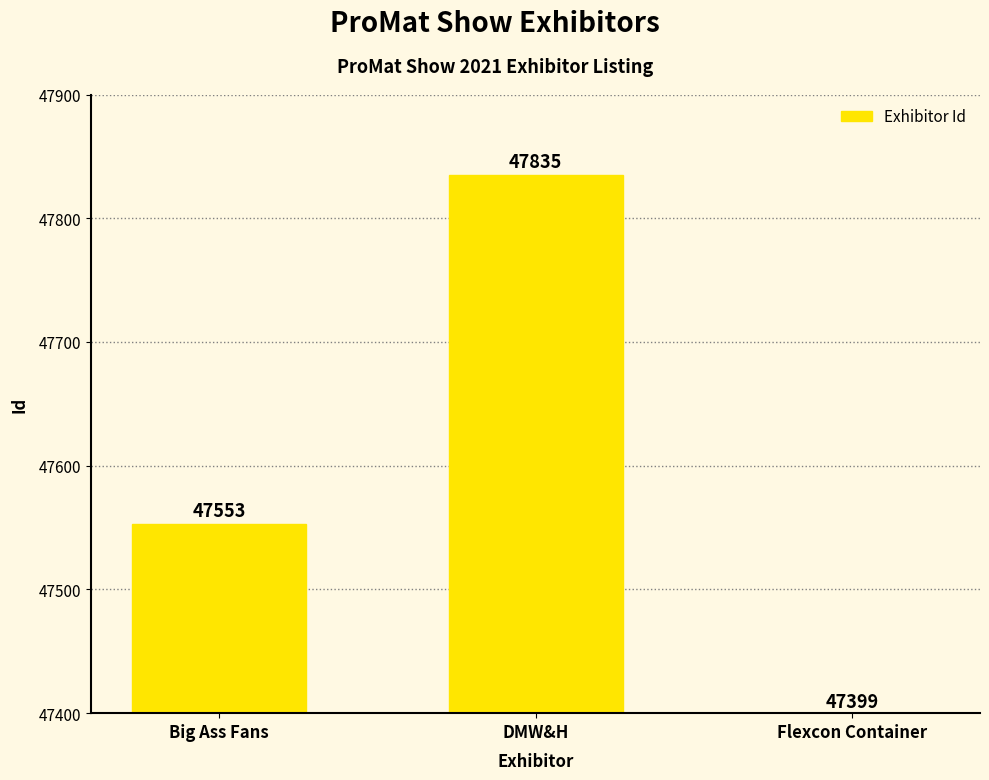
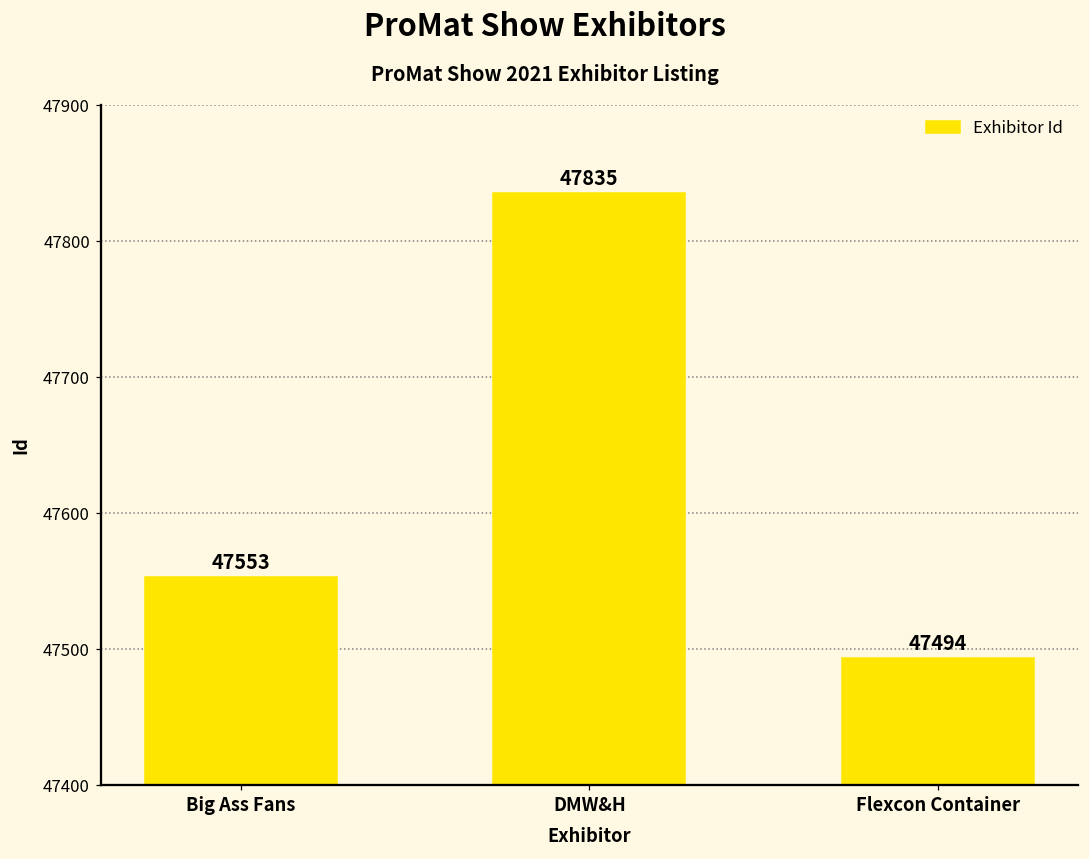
Flexcon Container: 47399 -> 47494
